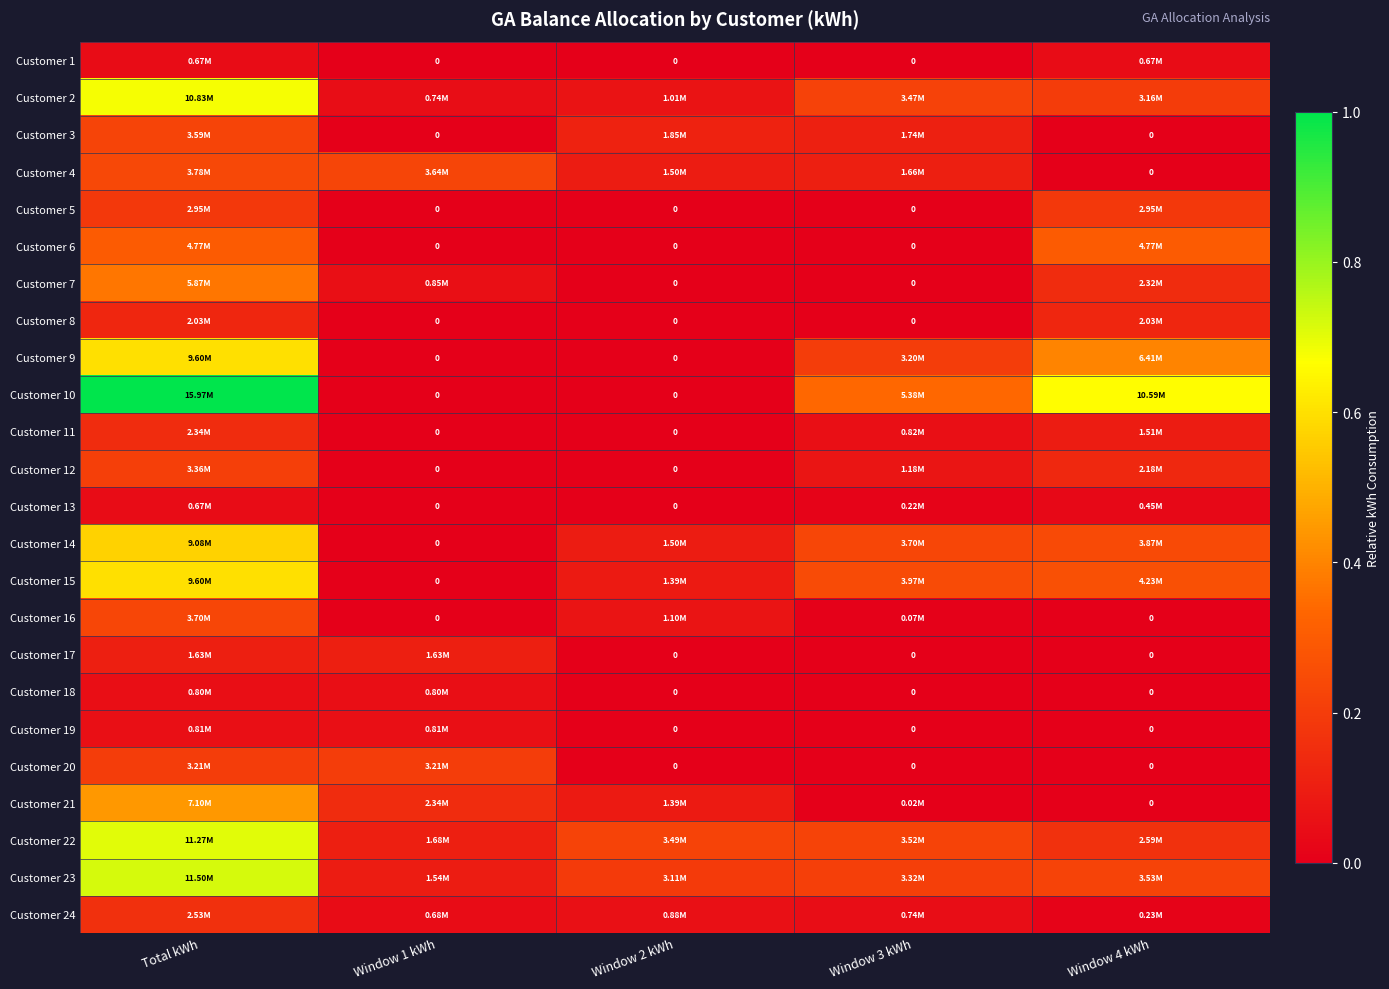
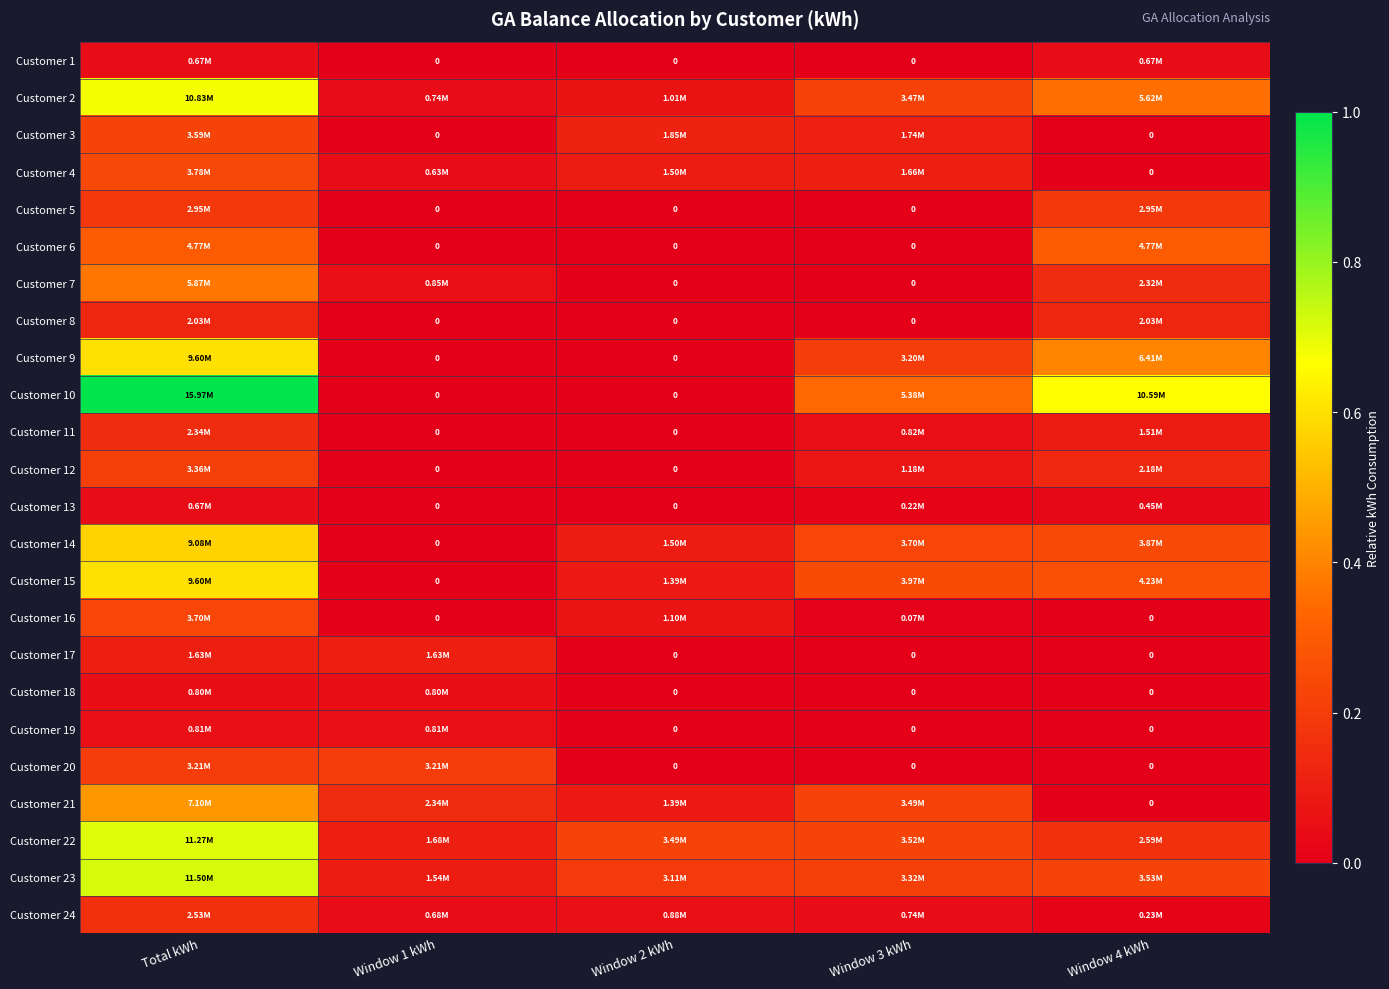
Customer 2, Window 4 kWh: 3.16M -> 5.62M
Customer 4, Window 1 kWh: 3.64M -> 0.63M
Customer 21, Window 3 kWh: 0.02M -> 3.49M
